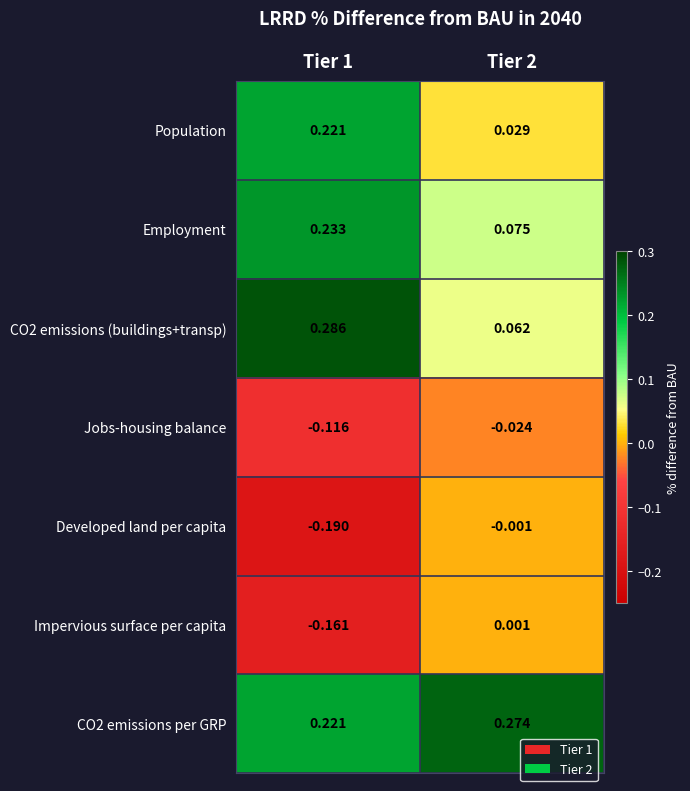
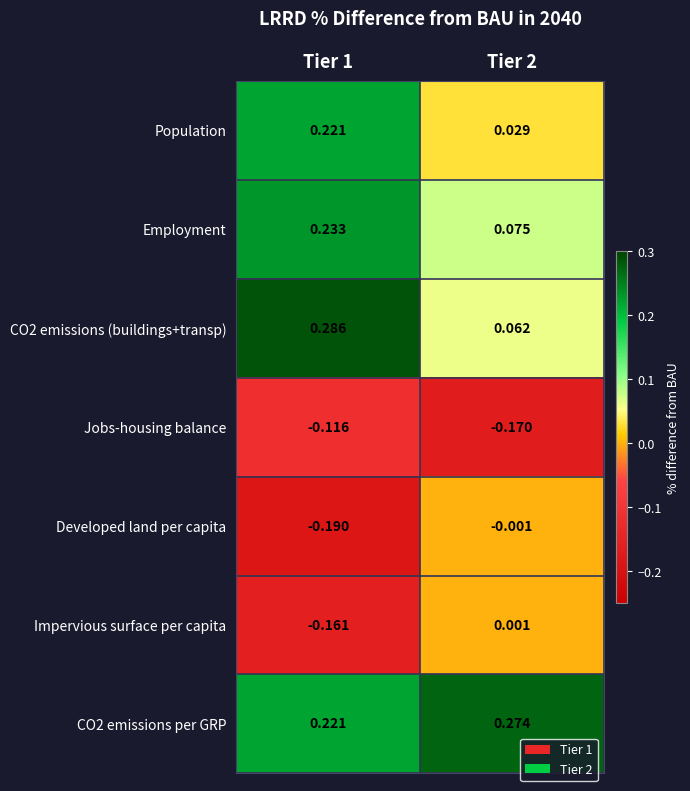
Jobs-housing balance, Tier 2: -0.024 -> -0.170
